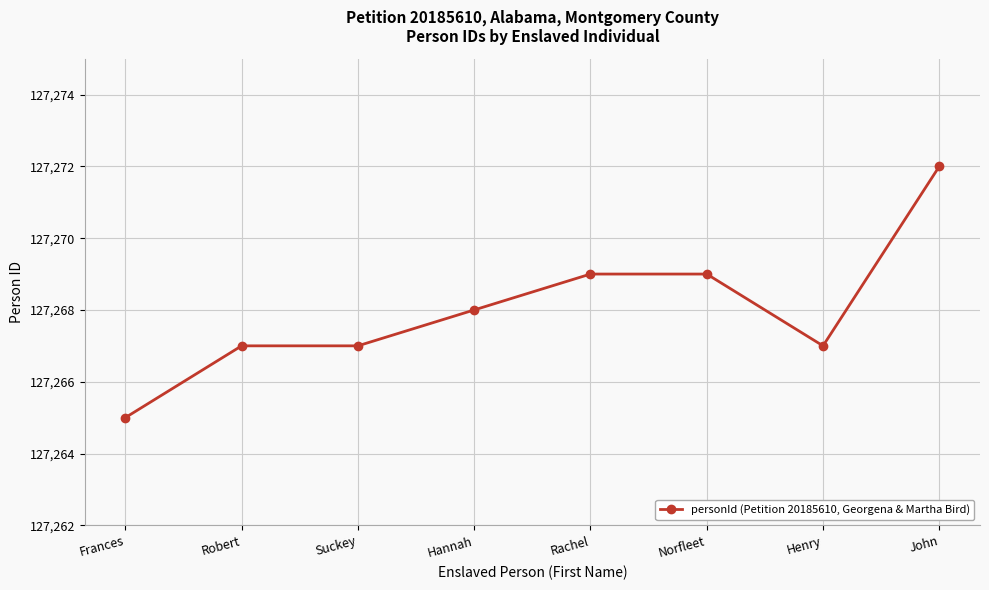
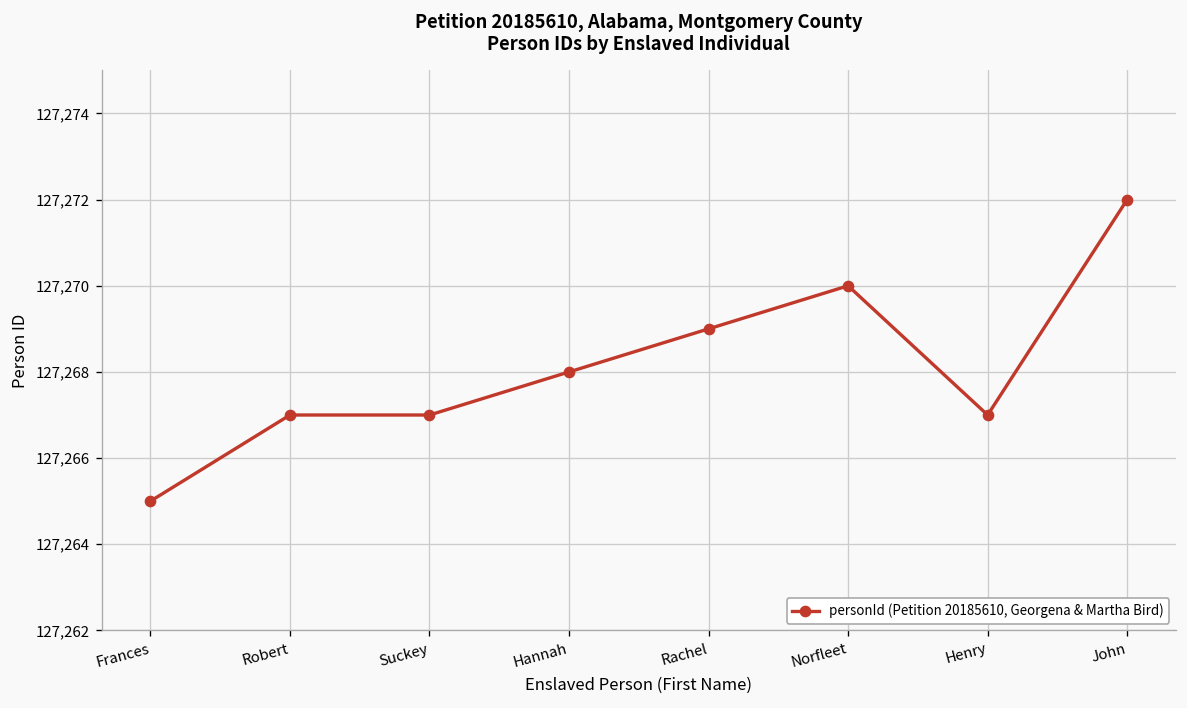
Norfleet: 127,269 -> 127,270
